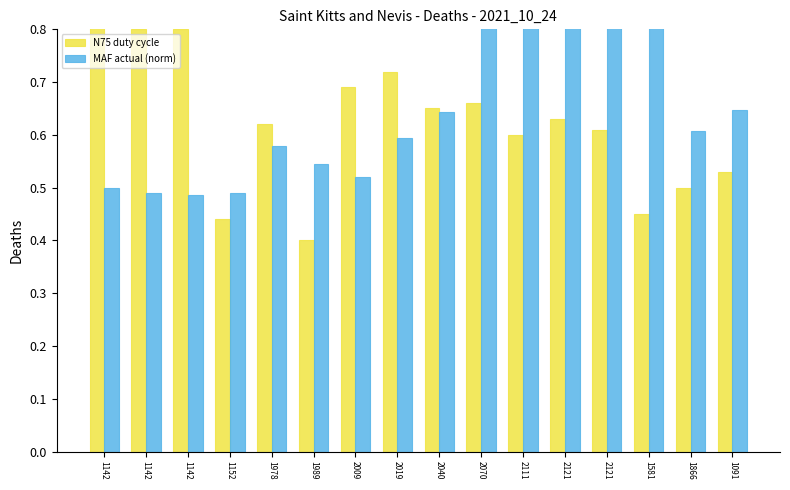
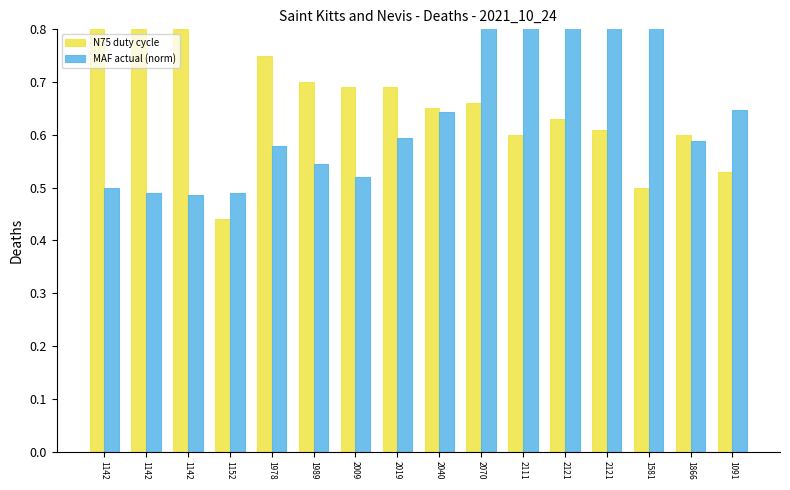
N75 duty cycle, 1978: 0.62 -> 0.75
N75 duty cycle, 1989: 0.4 -> 0.7
N75 duty cycle, 2019: 0.72 -> 0.69
N75 duty cycle, 1581: 0.45 -> 0.50
N75 duty cycle, 1866: 0.5 -> 0.6
MAF actual (norm), 1866: 0.61 -> 0.59
